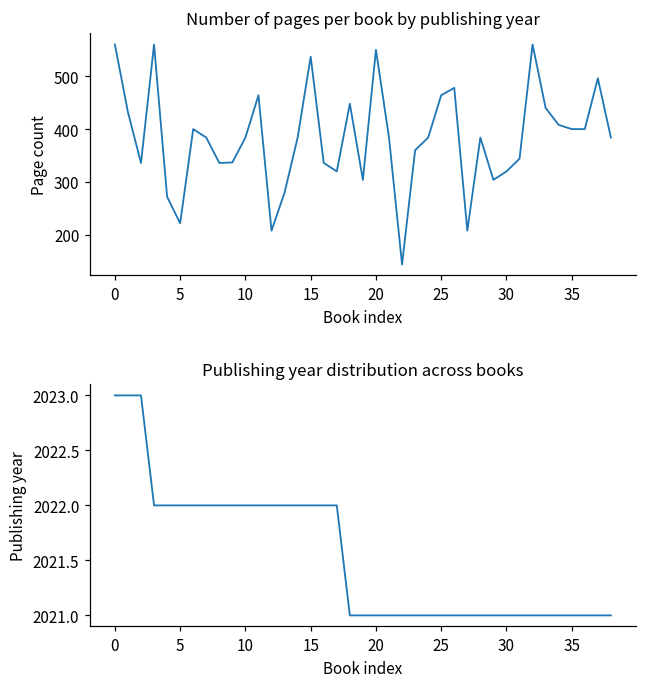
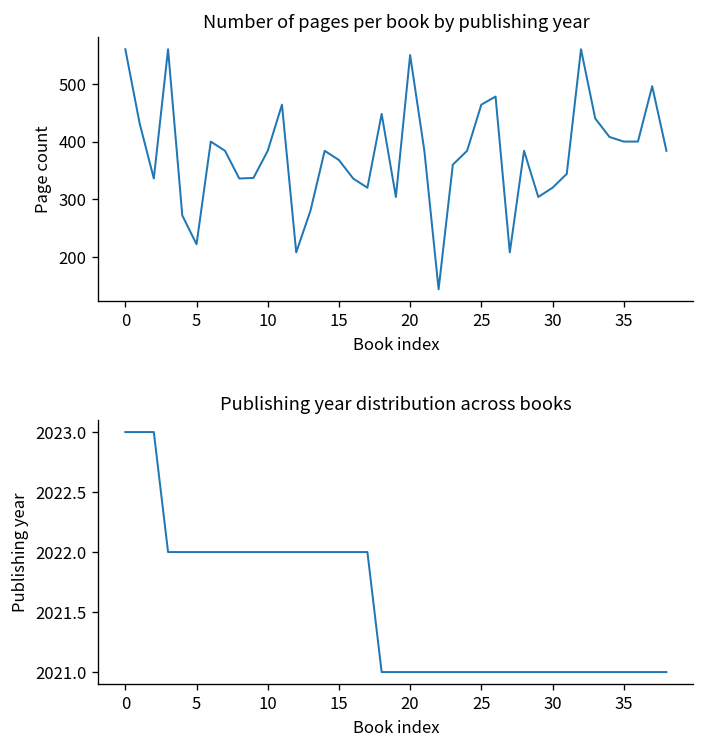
Number of pages per book by publishing year, 15: 540 -> 370
